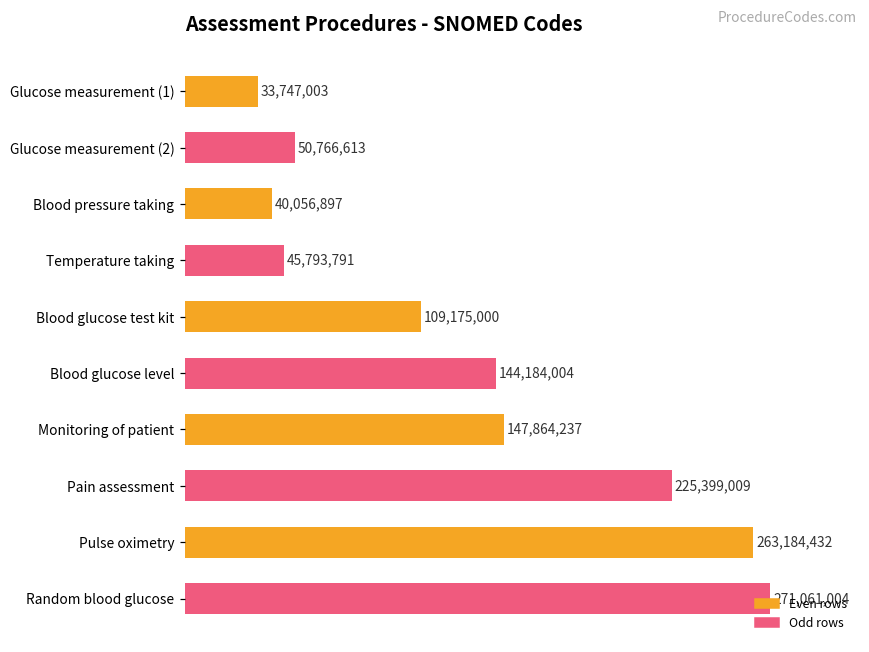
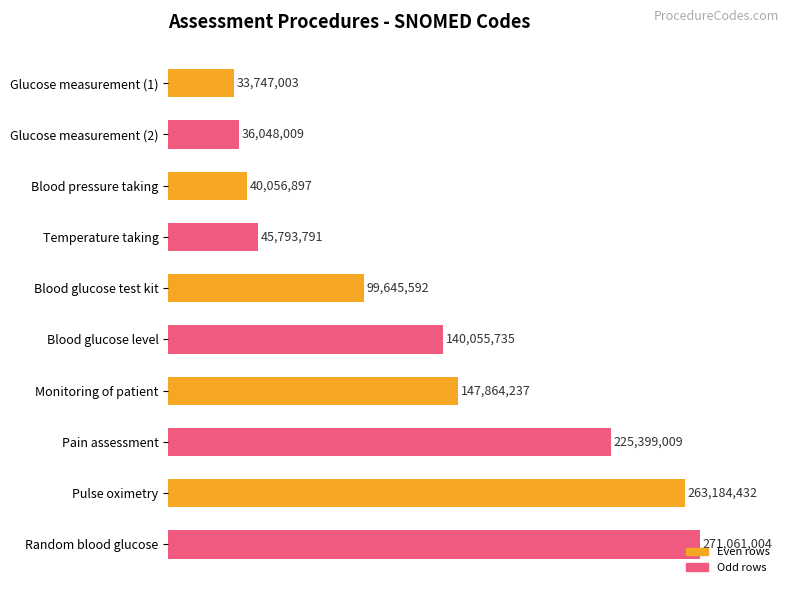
Glucose measurement (2): 50,766,613 -> 36,048,009
Blood glucose test kit: 109,175,000 -> 99,645,592
Blood glucose level: 144,184,004 -> 140,055,735
